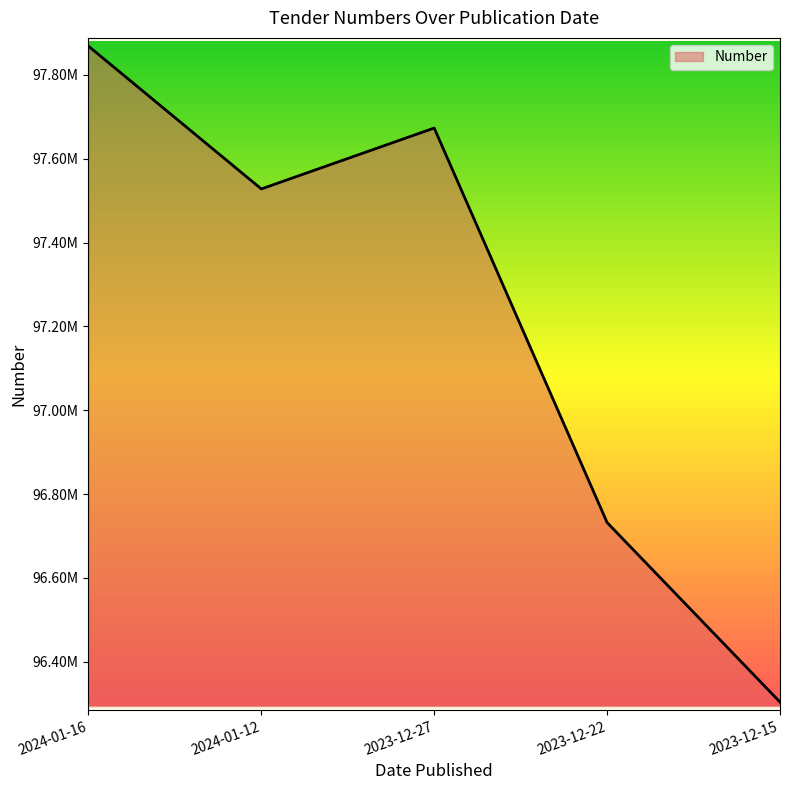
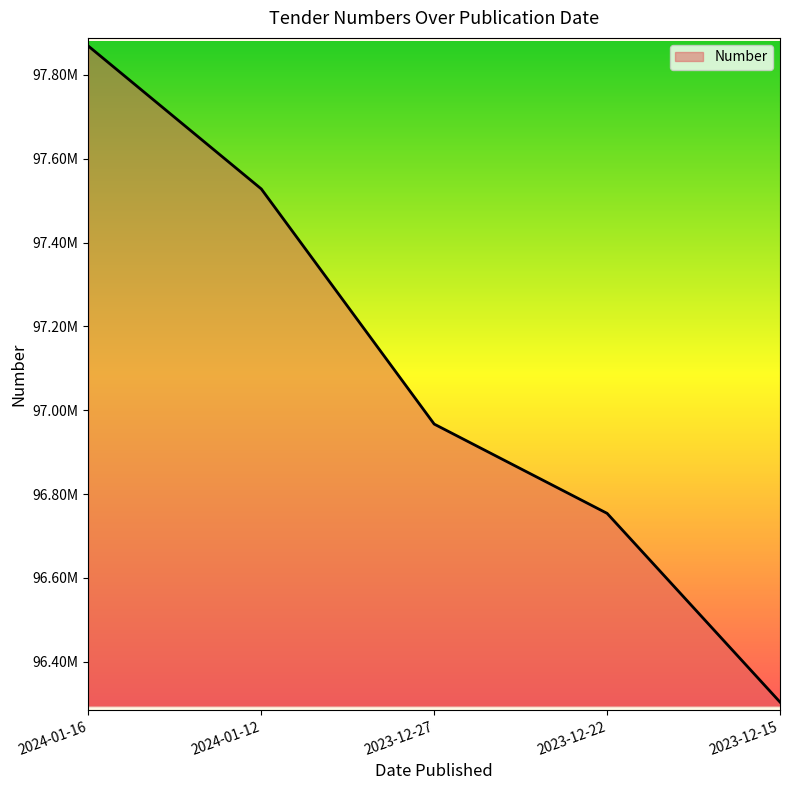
2023-12-27: 97670000 -> 96970000
2023-12-22: 96730000 -> 96750000
